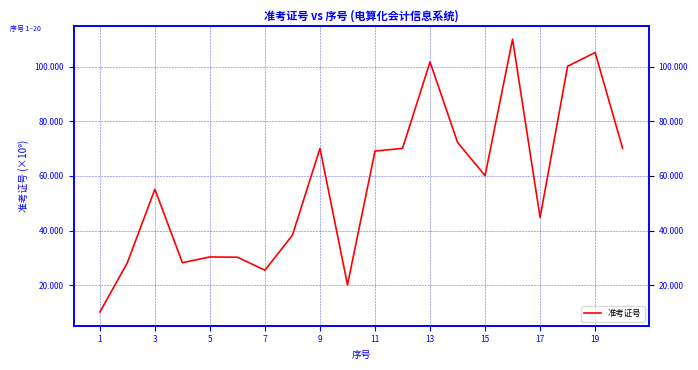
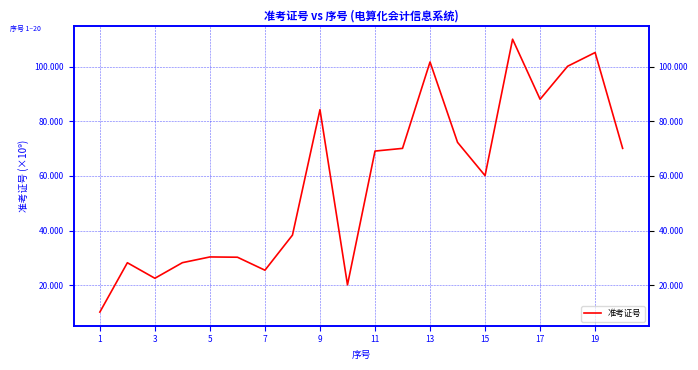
3: 55 -> 23
9: 70 -> 84
17: 45 -> 88
